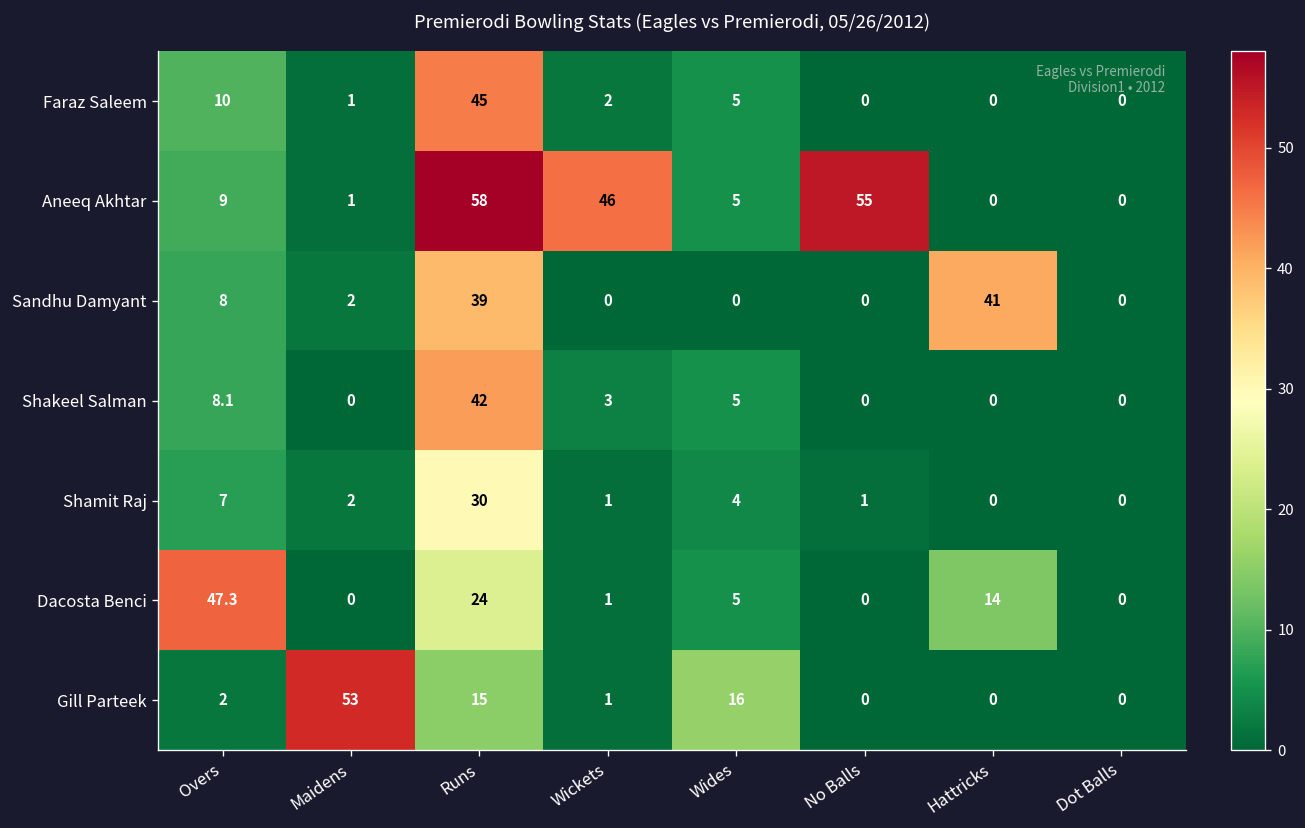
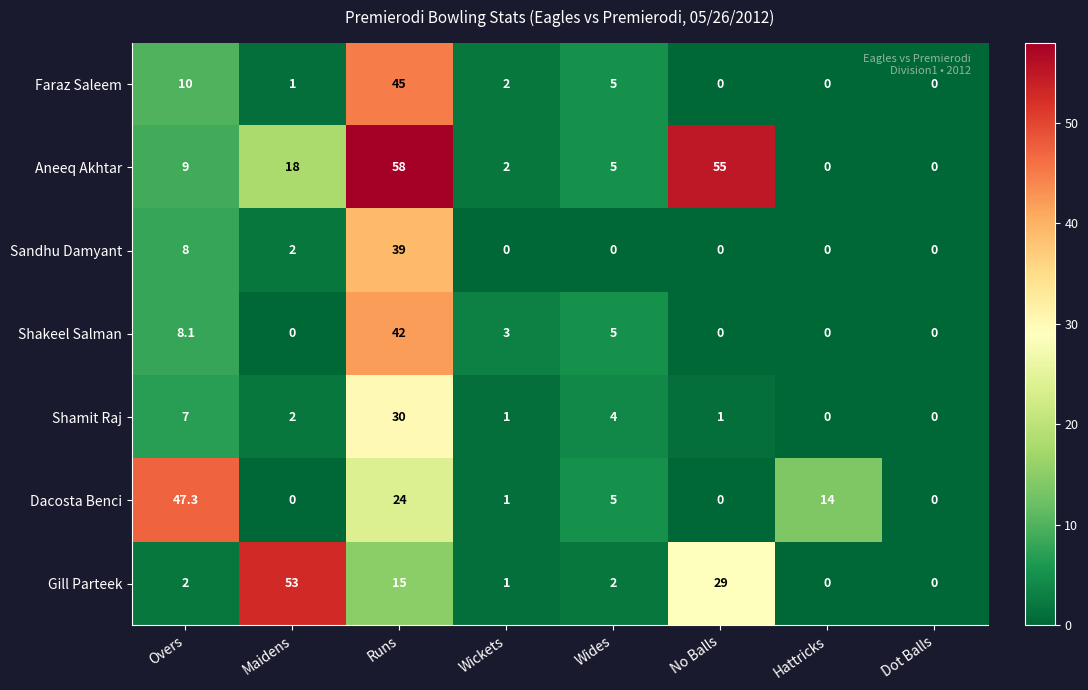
Aneeq Akhtar, Maidens: 1 -> 18
Aneeq Akhtar, Wickets: 46 -> 2
Sandhu Damyant, Hattricks: 41 -> 0
Gill Parteek, Wides: 16 -> 2
Gill Parteek, No Balls: 0 -> 29
